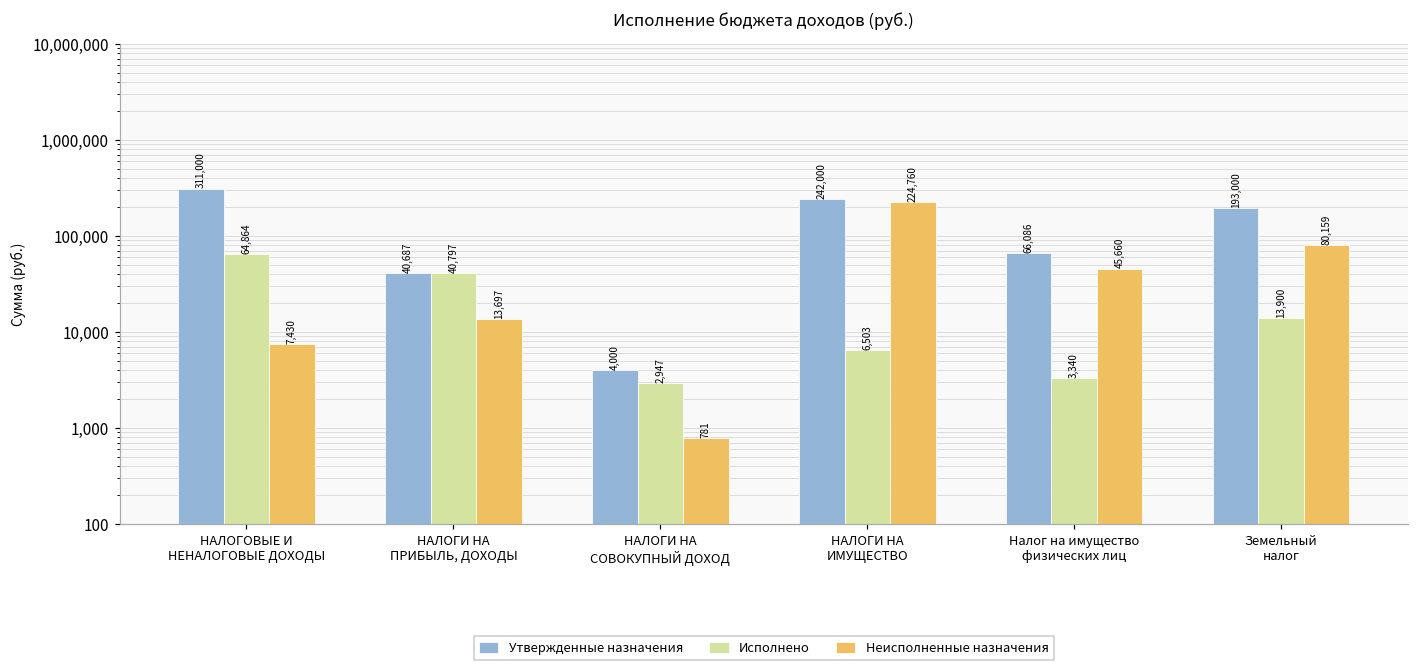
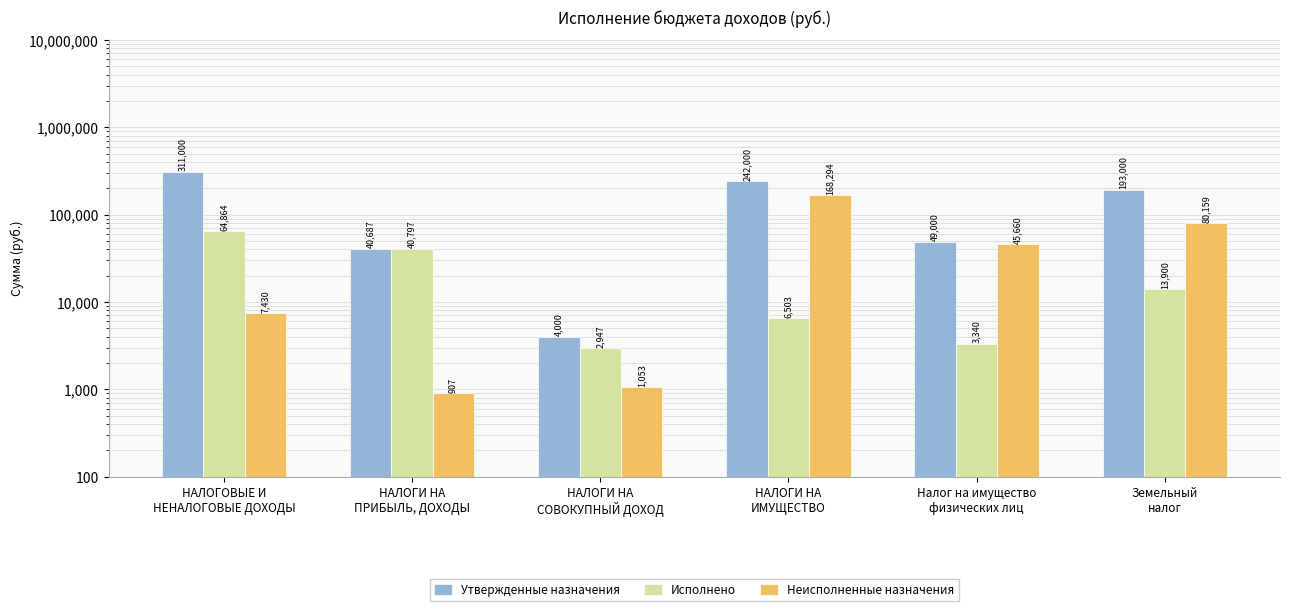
Неисполненные назначения, НАЛОГИ НА ПРИБЫЛЬ, ДОХОДЫ: 13,697 -> 907
Неисполненные назначения, НАЛОГИ НА СОВОКУПНЫЙ ДОХОД: 781 -> 1,053
Неисполненные назначения, НАЛОГИ НА ИМУЩЕСТВО: 224,760 -> 168,294
Утвержденные назначения, Налог на имущество физических лиц: 66,086 -> 49,000
